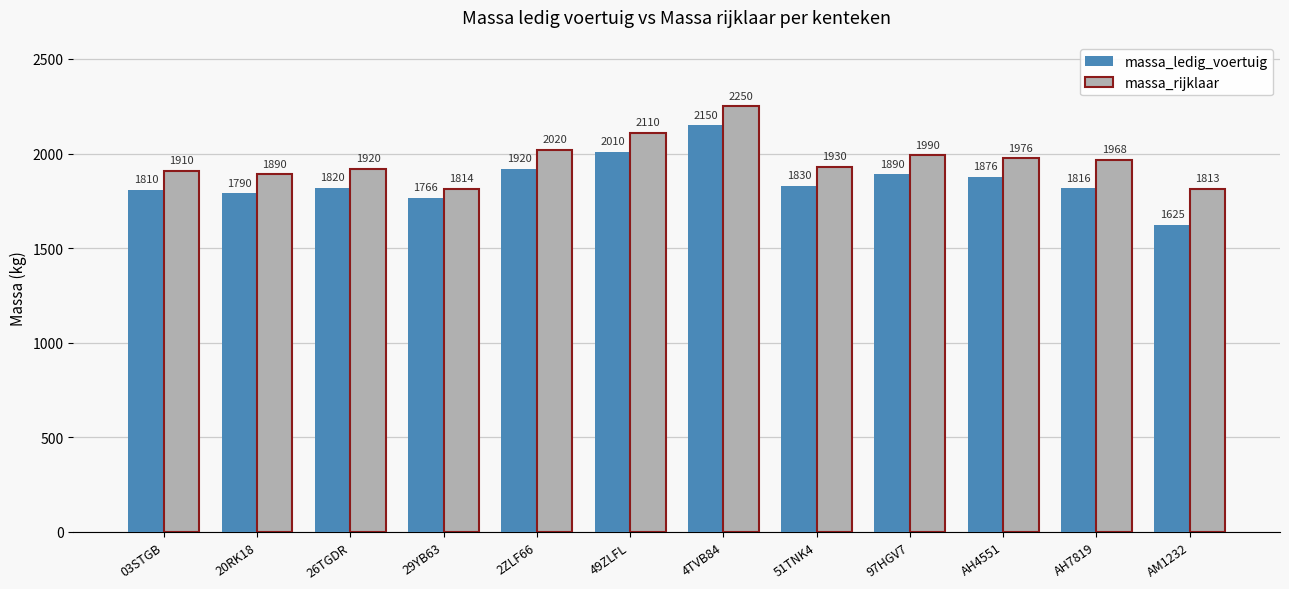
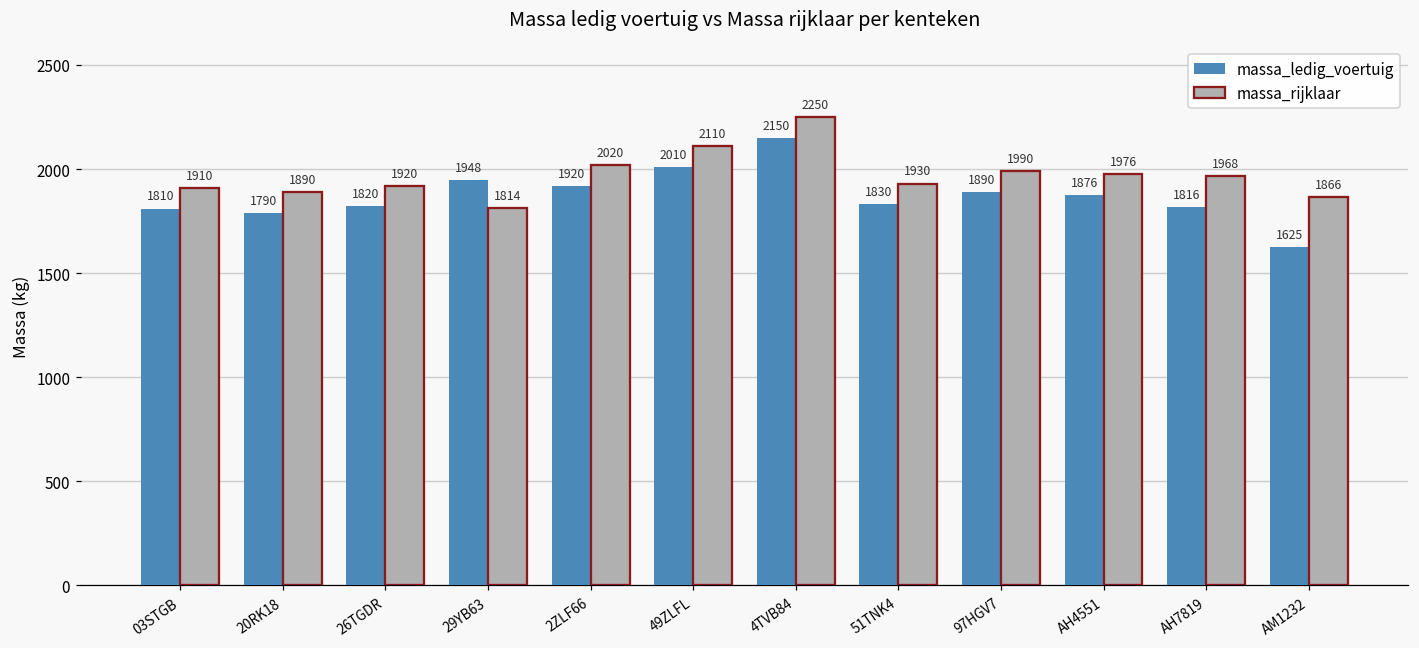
massa_ledig_voertuig, 29YB63: 1766 -> 1948
massa_rijklaar, AM1232: 1813 -> 1866
